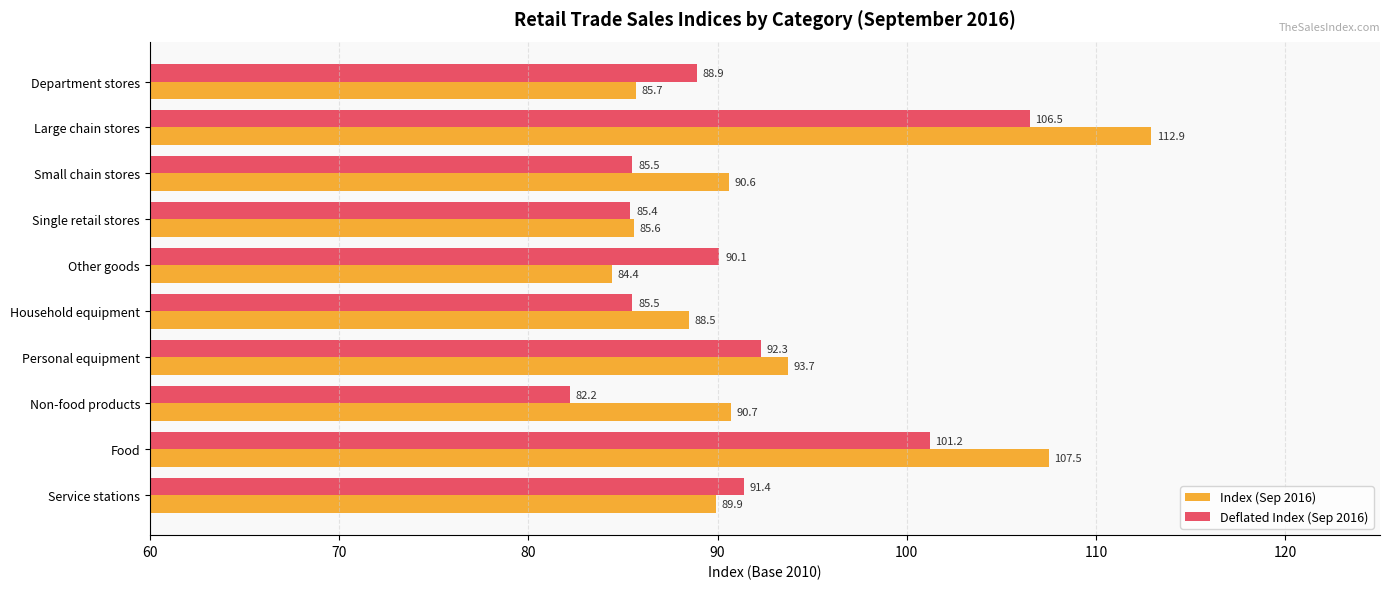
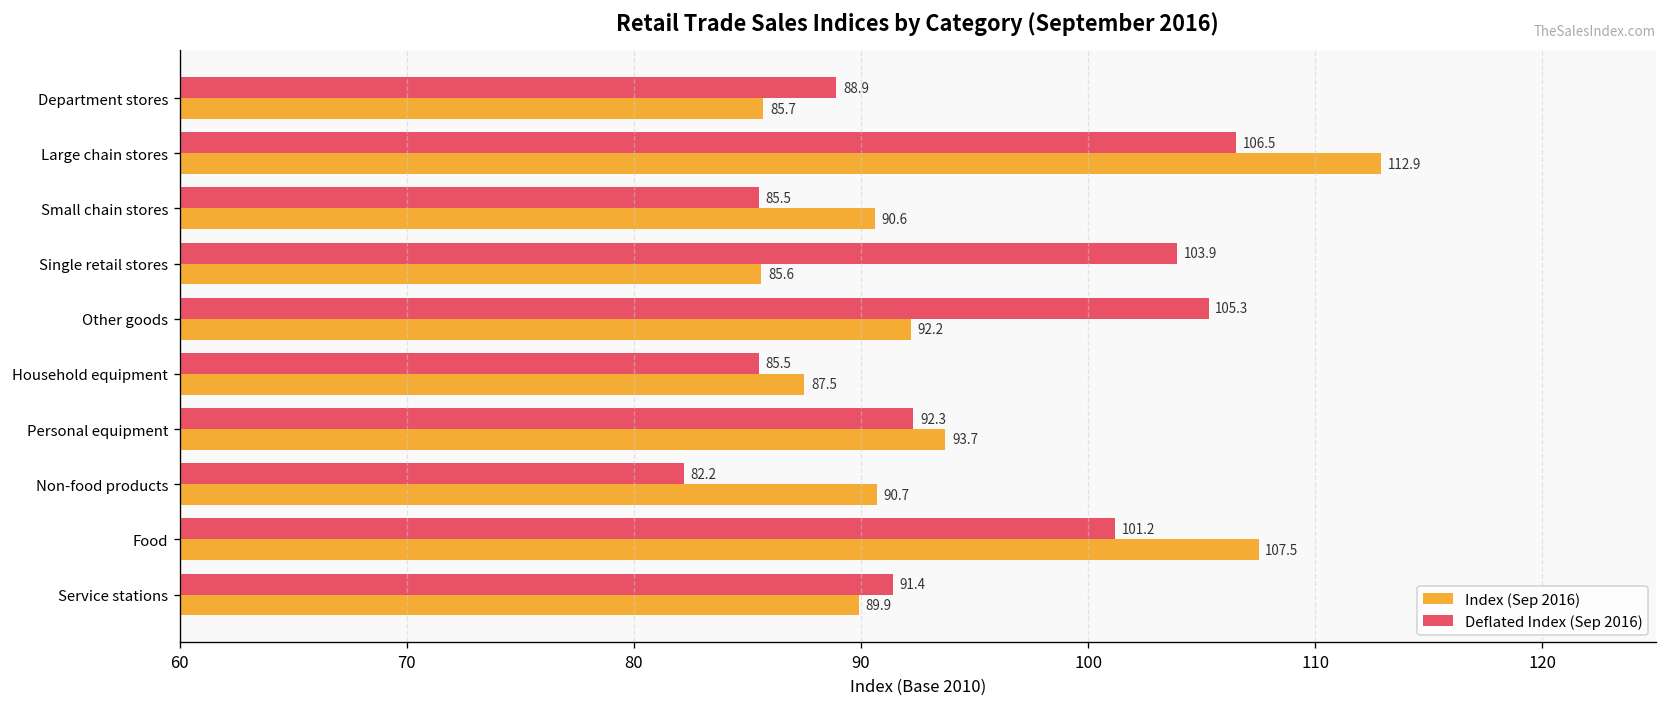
Deflated Index (Sep 2016), Single retail stores: 85.4 -> 103.9
Deflated Index (Sep 2016), Other goods: 90.1 -> 105.3
Index (Sep 2016), Other goods: 84.4 -> 92.2
Index (Sep 2016), Household equipment: 88.5 -> 87.5
